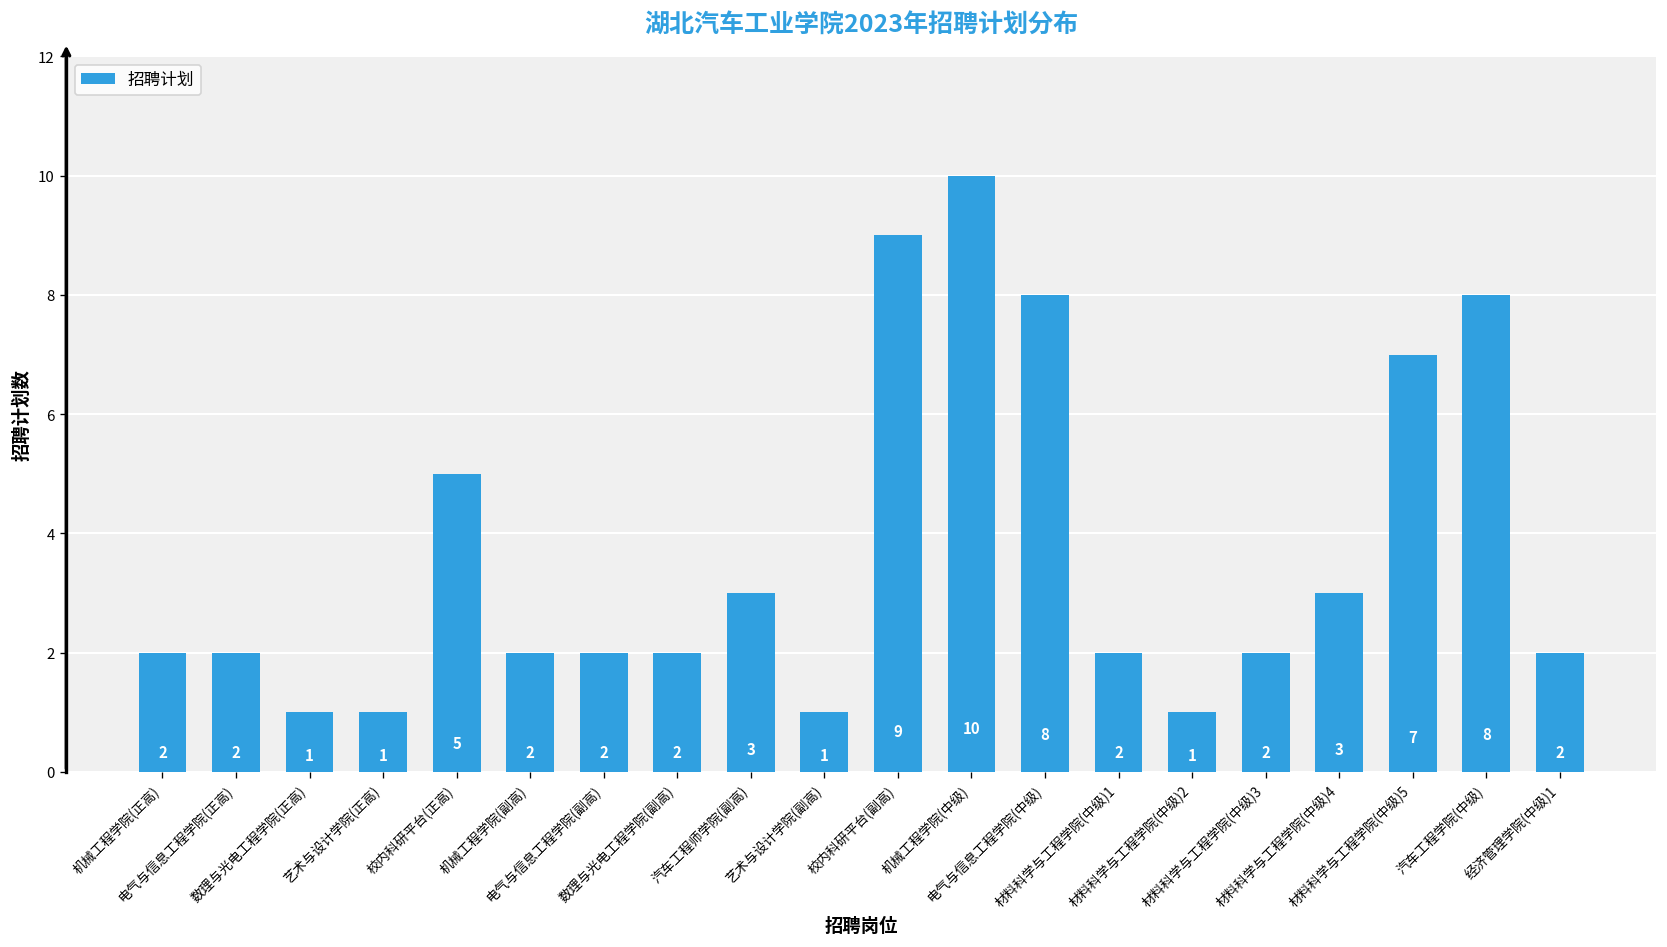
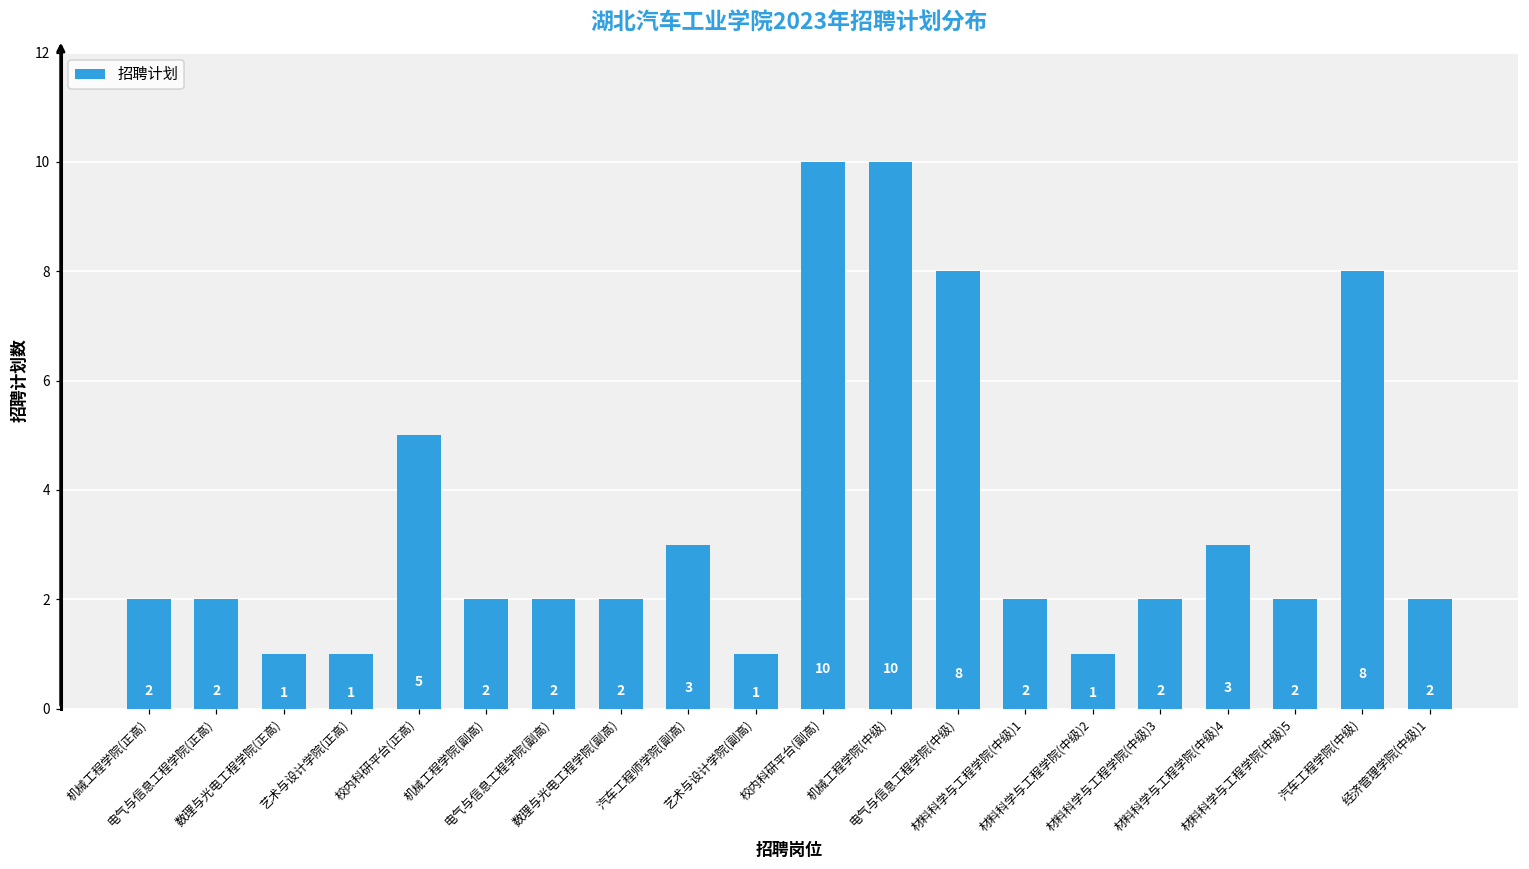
校内科研平台(副高): 9 -> 10
材料科学与工程学院(中级)5: 7 -> 2
